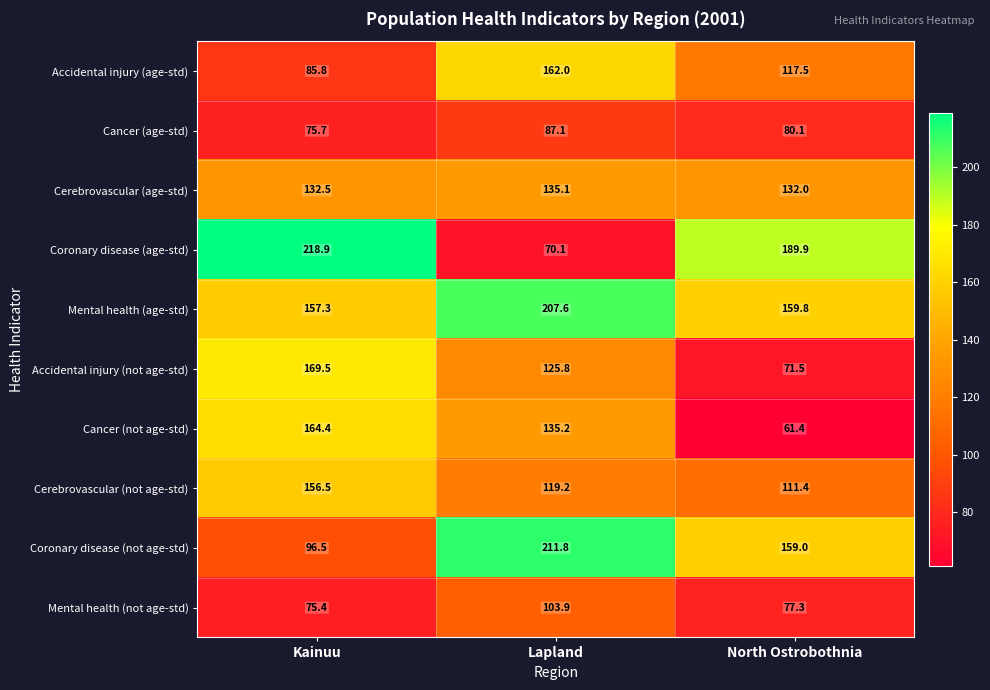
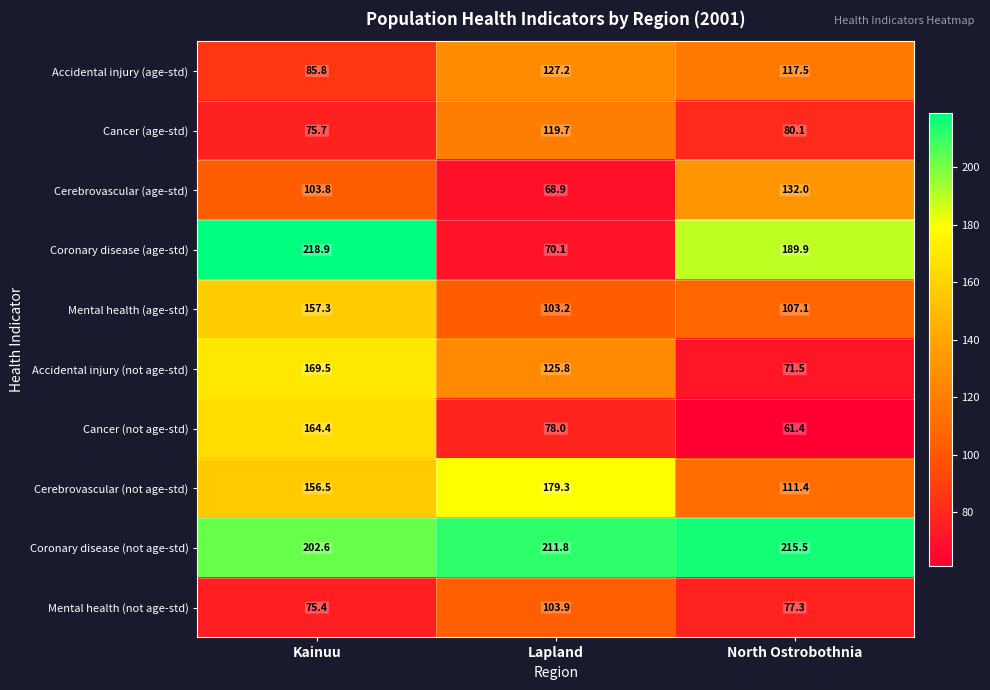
Accidental injury (age-std), Lapland: 162.0 -> 127.2
Cancer (age-std), Lapland: 87.1 -> 119.7
Cerebrovascular (age-std), Kainuu: 132.5 -> 103.8
Cerebrovascular (age-std), Lapland: 135.1 -> 68.9
Mental health (age-std), Lapland: 207.6 -> 103.2
Mental health (age-std), North Ostrobothnia: 159.8 -> 107.1
Cancer (not age-std), Lapland: 135.2 -> 78.0
Cerebrovascular (not age-std), Lapland: 119.2 -> 179.3
Coronary disease (not age-std), Kainuu: 96.5 -> 202.6
Coronary disease (not age-std), North Ostrobothnia: 159.0 -> 215.5
